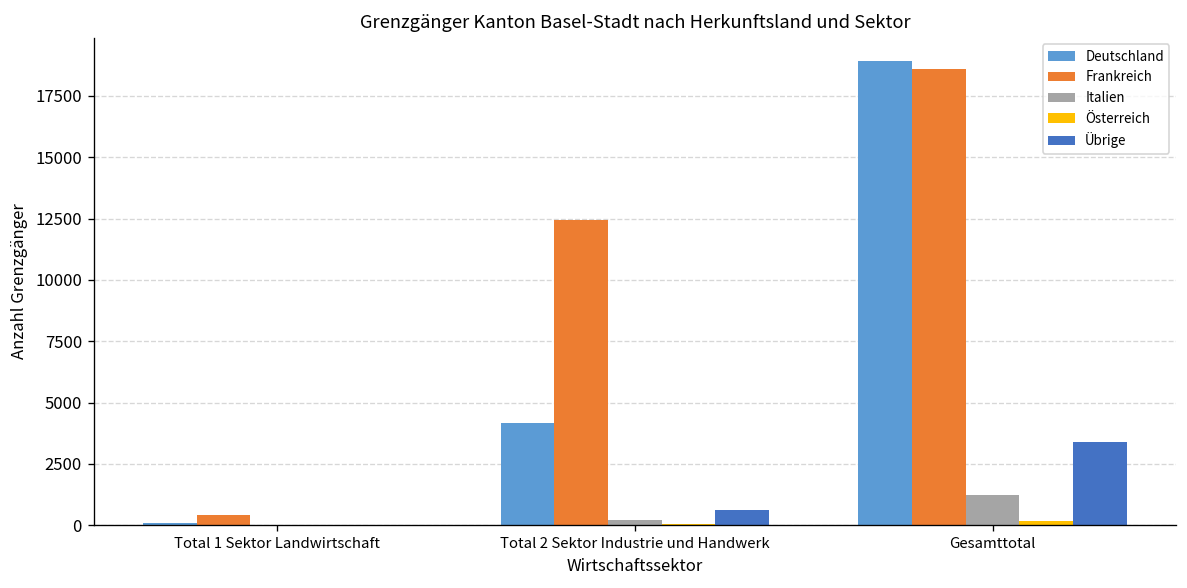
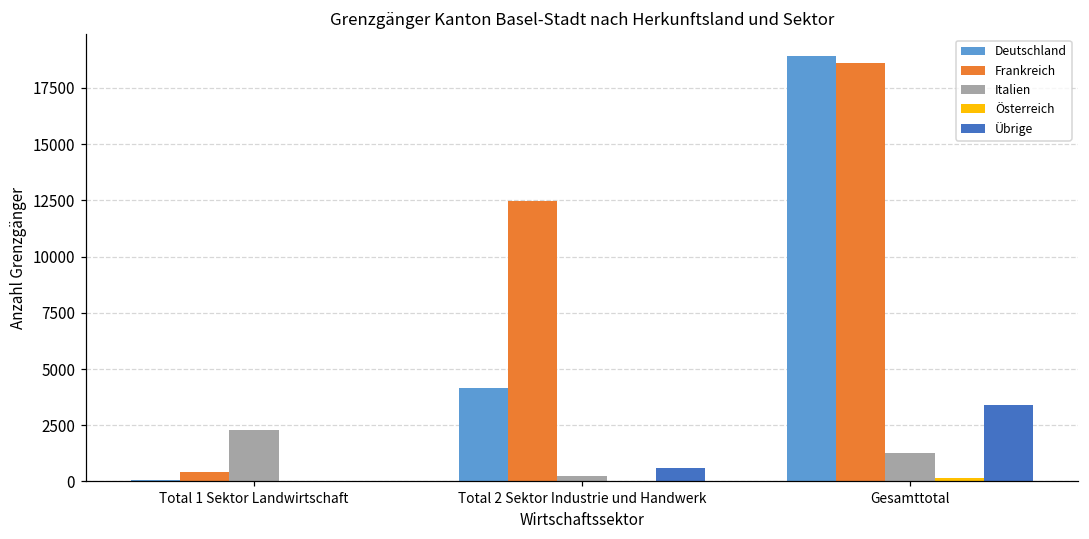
Italien, Total 1 Sektor Landwirtschaft: 0 -> 2300
